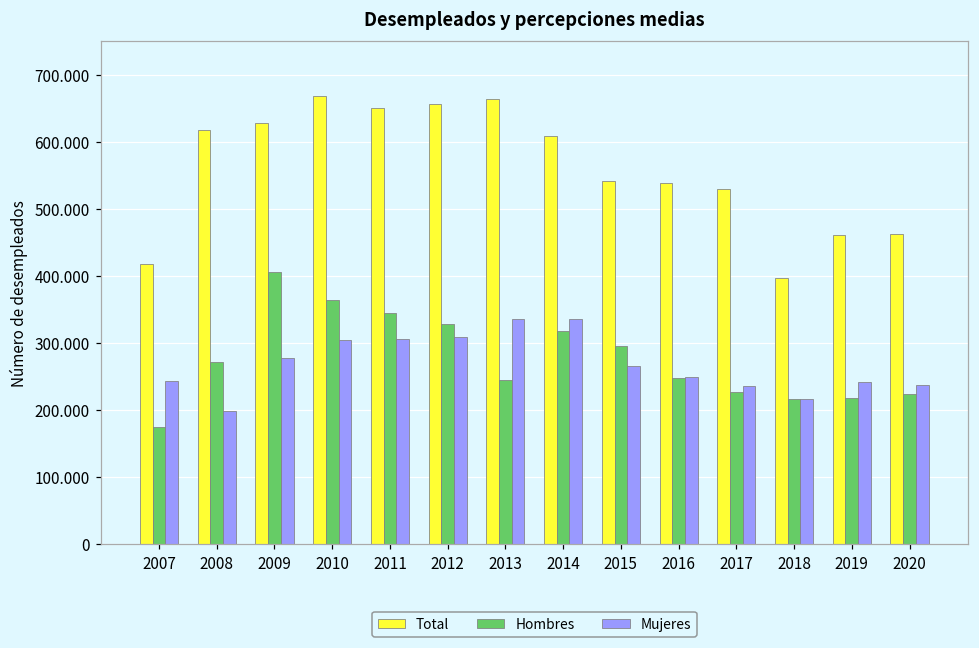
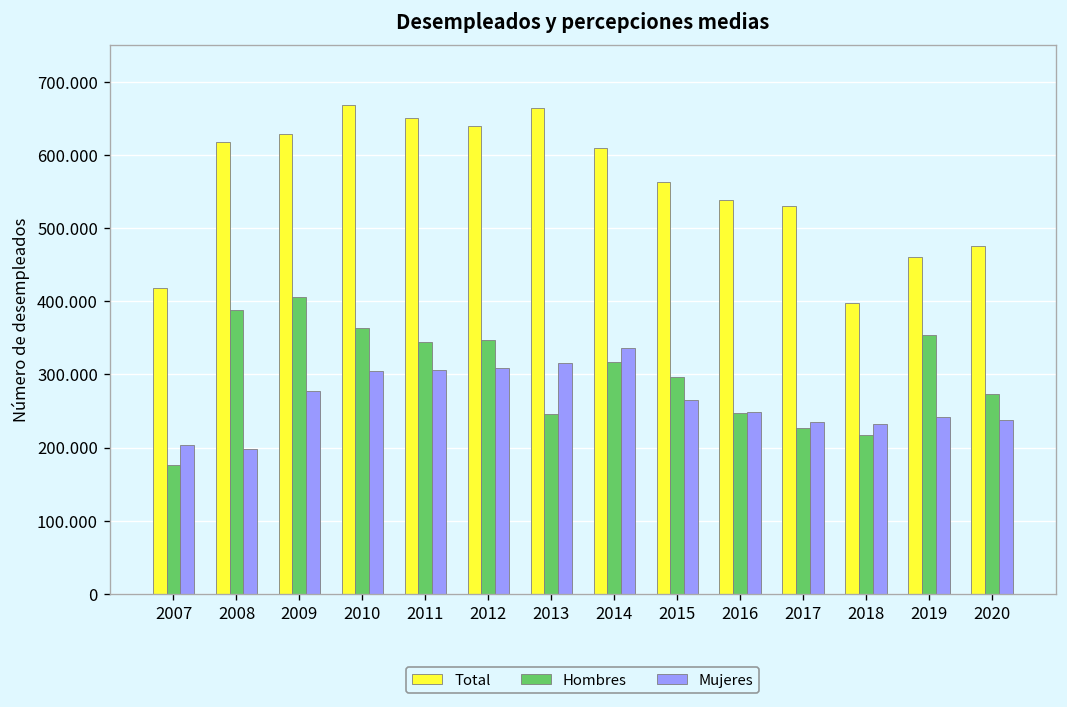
Mujeres, 2007: 240 -> 200
Hombres, 2008: 270 -> 390
Total, 2012: 660 -> 640
Hombres, 2012: 330 -> 350
Mujeres, 2013: 340 -> 320
Total, 2015: 540 -> 560
Mujeres, 2018: 220 -> 230
Hombres, 2019: 220 -> 350
Total, 2020: 460 -> 480
Hombres, 2020: 220 -> 270
